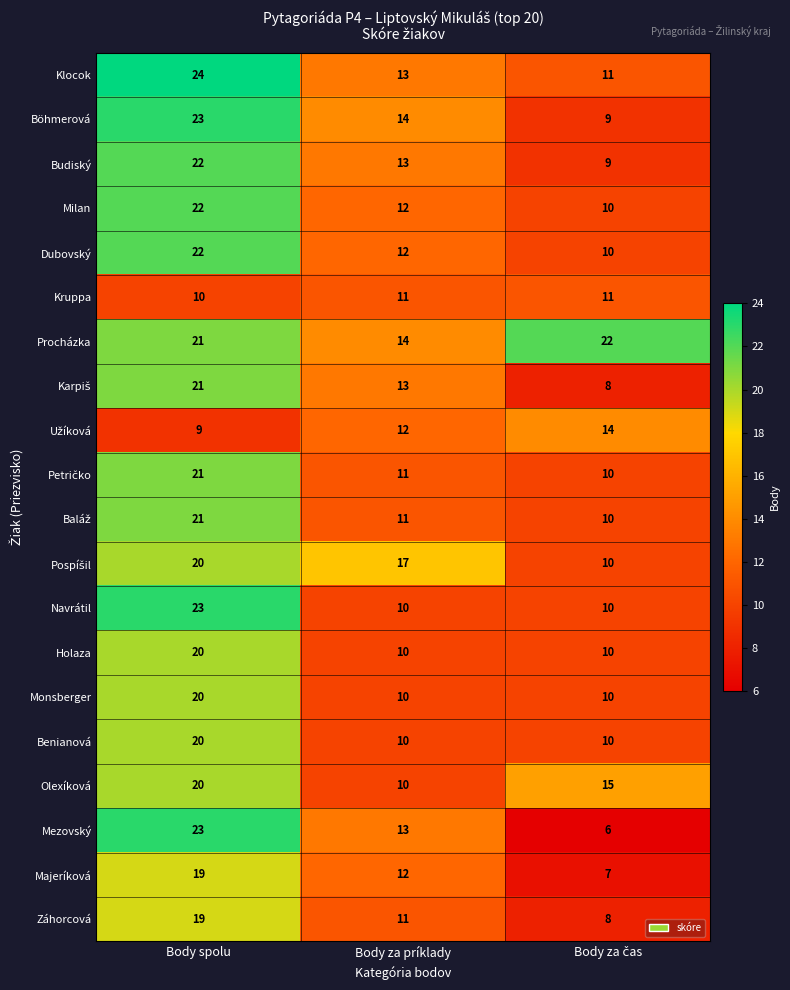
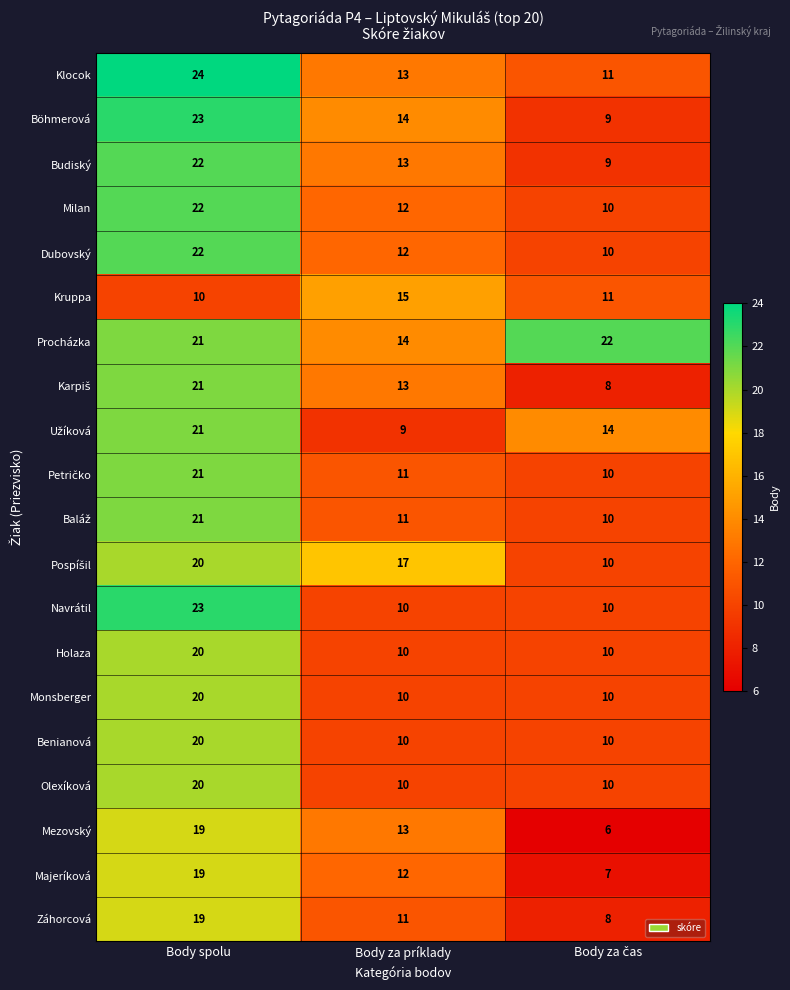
Kruppa, Body za príklady: 11 -> 15
Užíková, Body spolu: 9 -> 21
Užíková, Body za príklady: 12 -> 9
Olexíková, Body za čas: 15 -> 10
Mezovský, Body spolu: 23 -> 19
